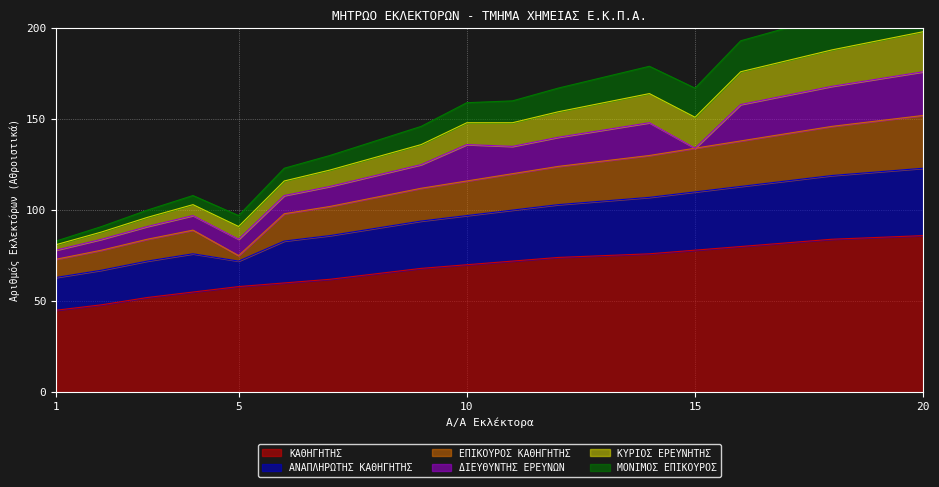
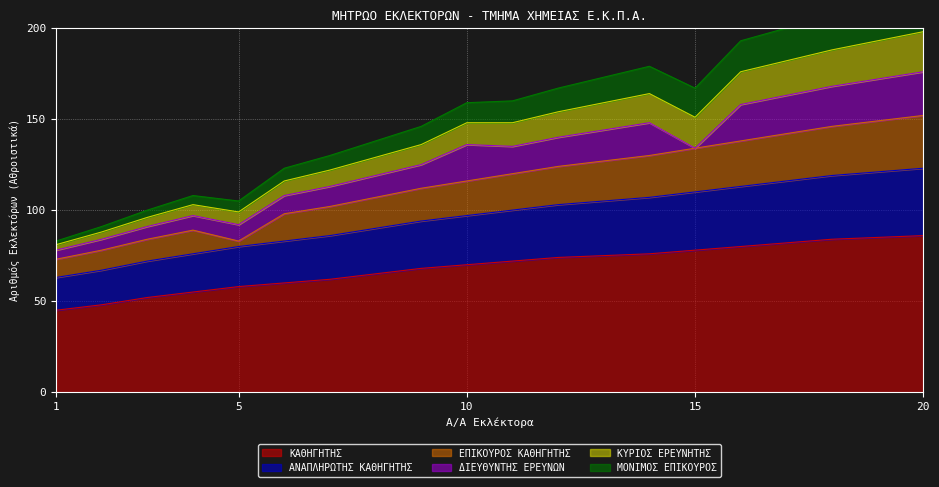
ΑΝΑΠΛΗΡΩΤΗΣ ΚΑΘΗΓΗΤΗΣ, 5: 14 -> 22
